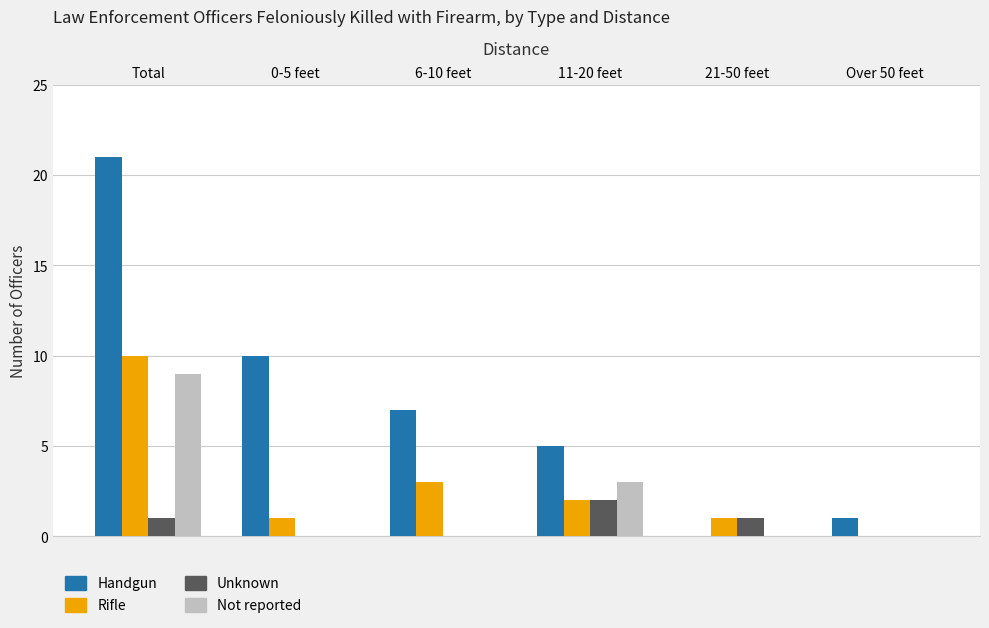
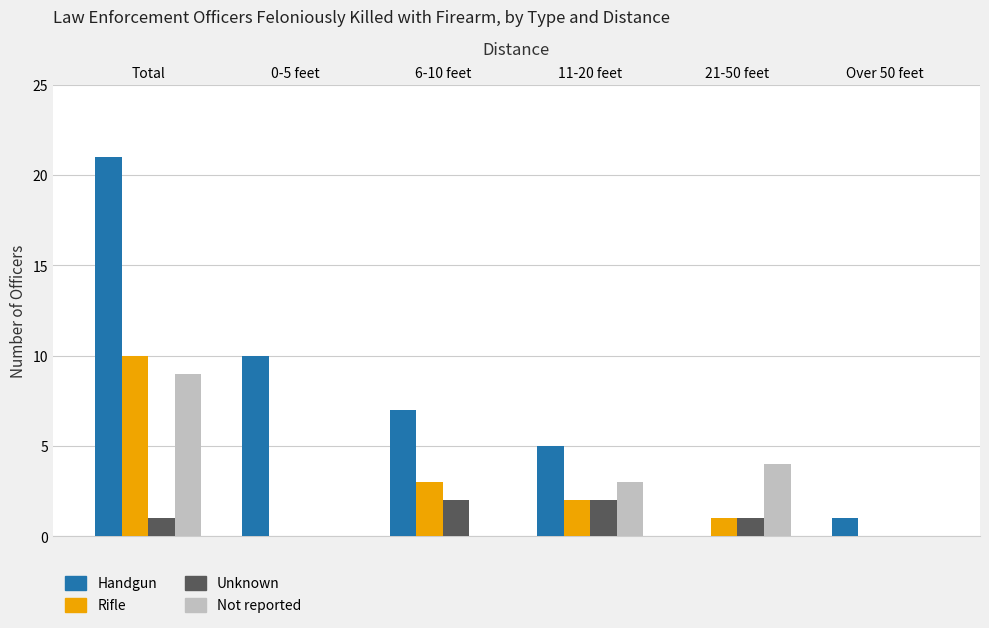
Rifle, 0-5 feet: 1 -> 0
Unknown, 6-10 feet: 0 -> 2
Not reported, 21-50 feet: 0 -> 4
